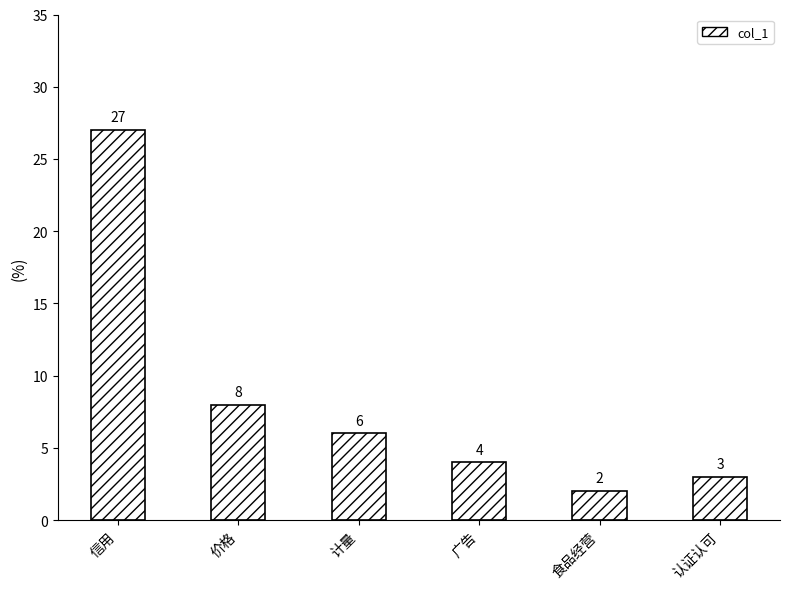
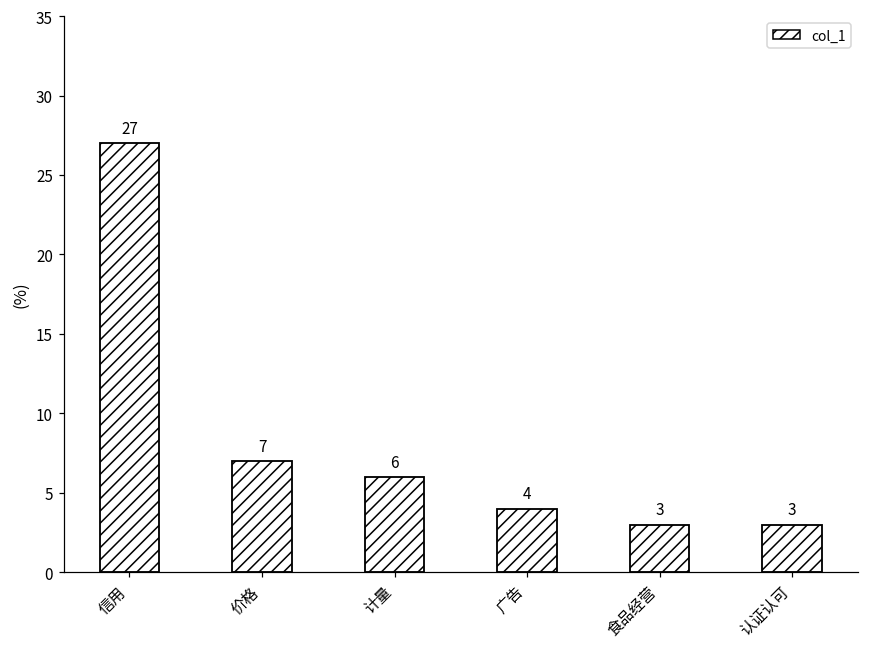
价格: 8 -> 7
食品经营: 2 -> 3
